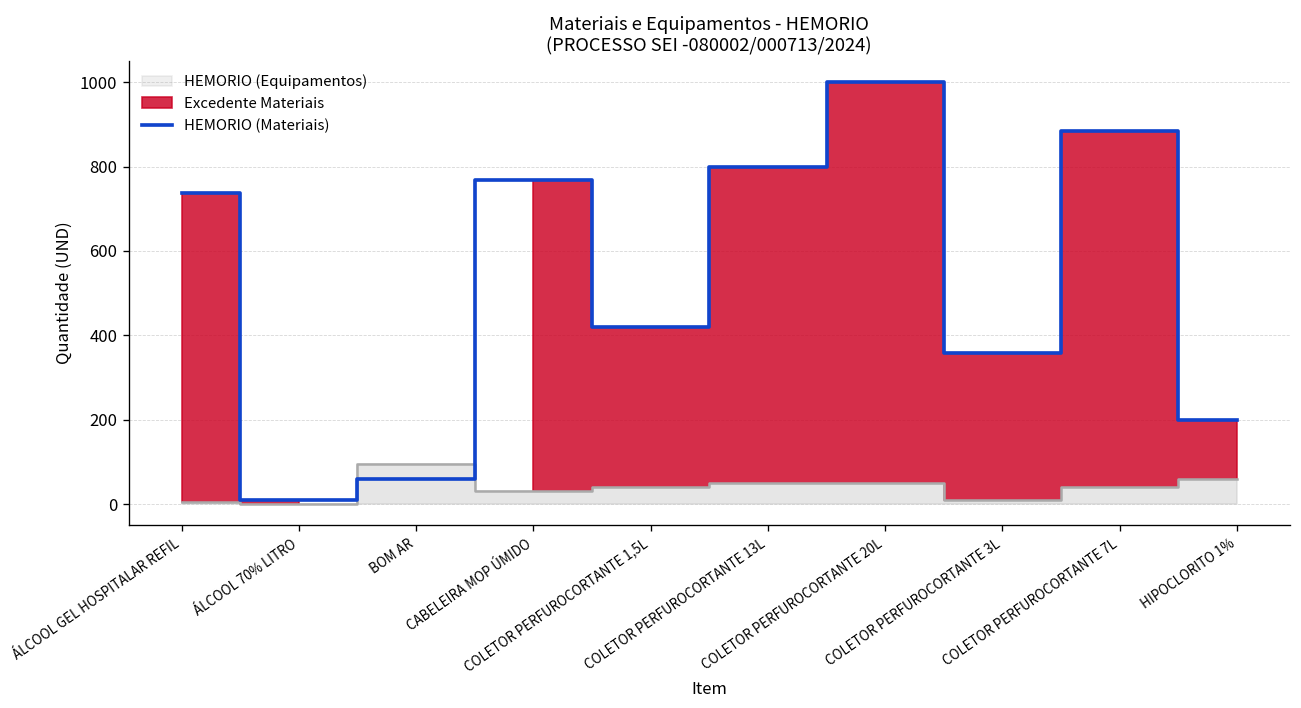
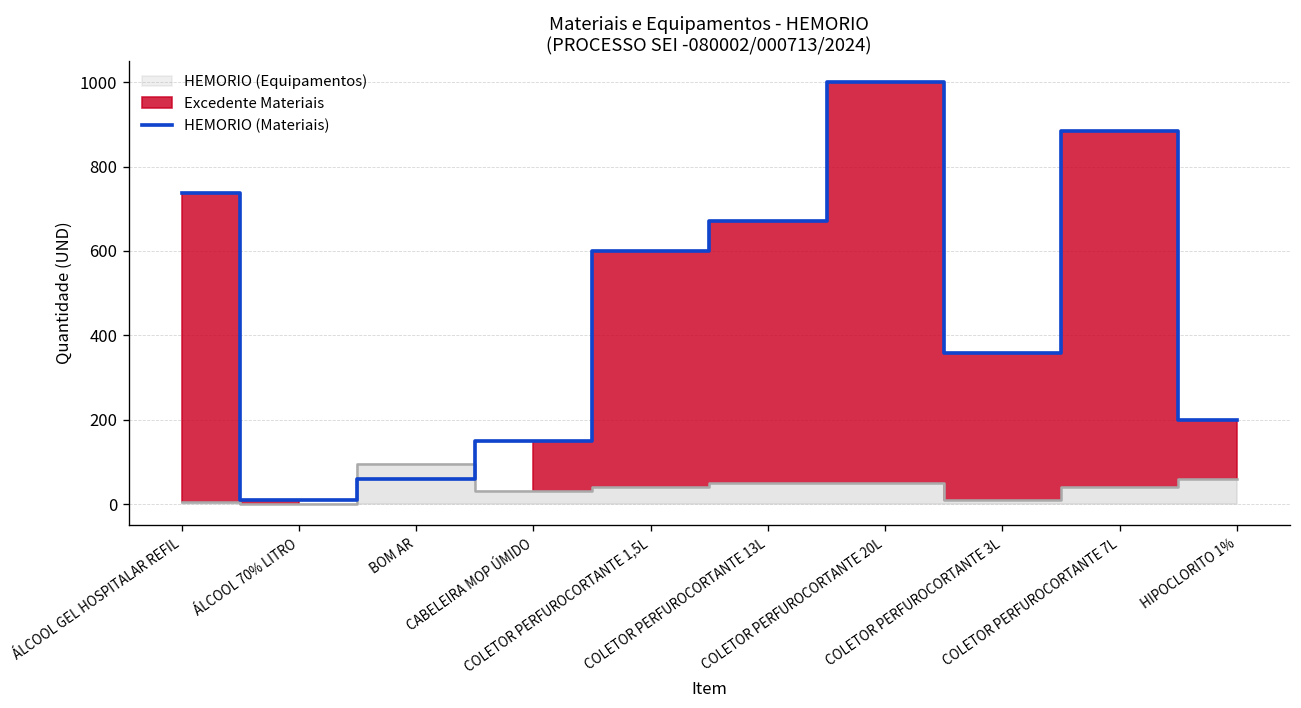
HEMORIO (Materiais), CABELEIRA MOP ÚMIDO: 770 -> 150
HEMORIO (Materiais), COLETOR PERFUROCORTANTE 1,5L: 420 -> 600
HEMORIO (Materiais), COLETOR PERFUROCORTANTE 13L: 800 -> 670
